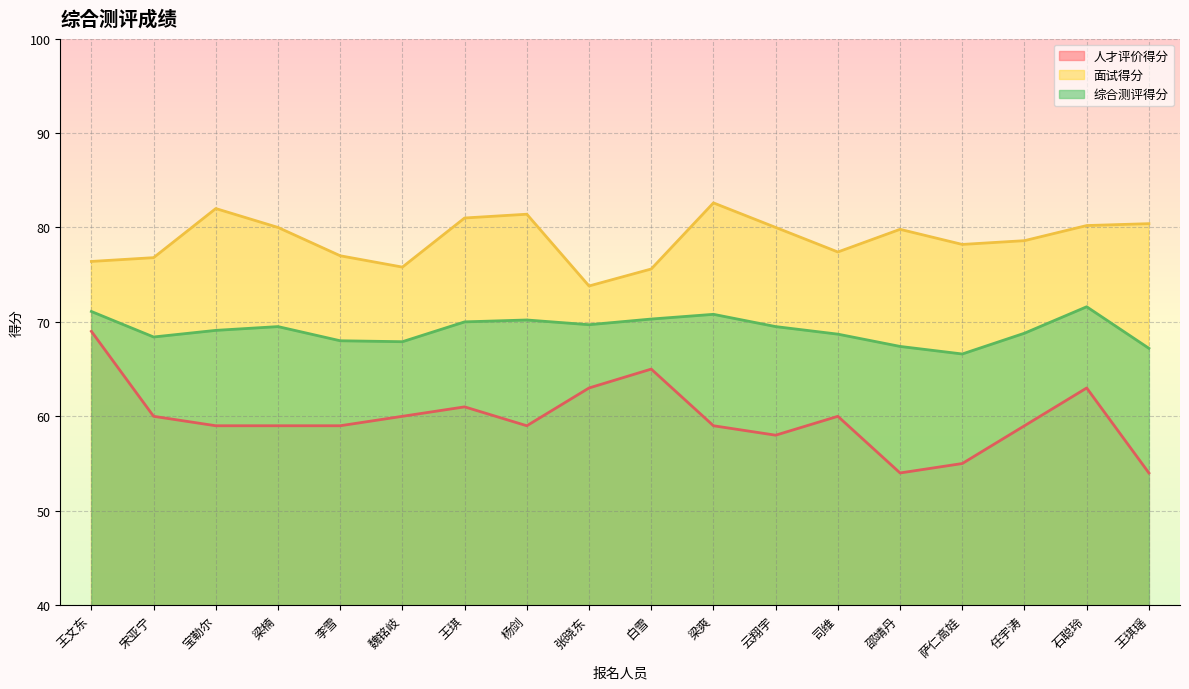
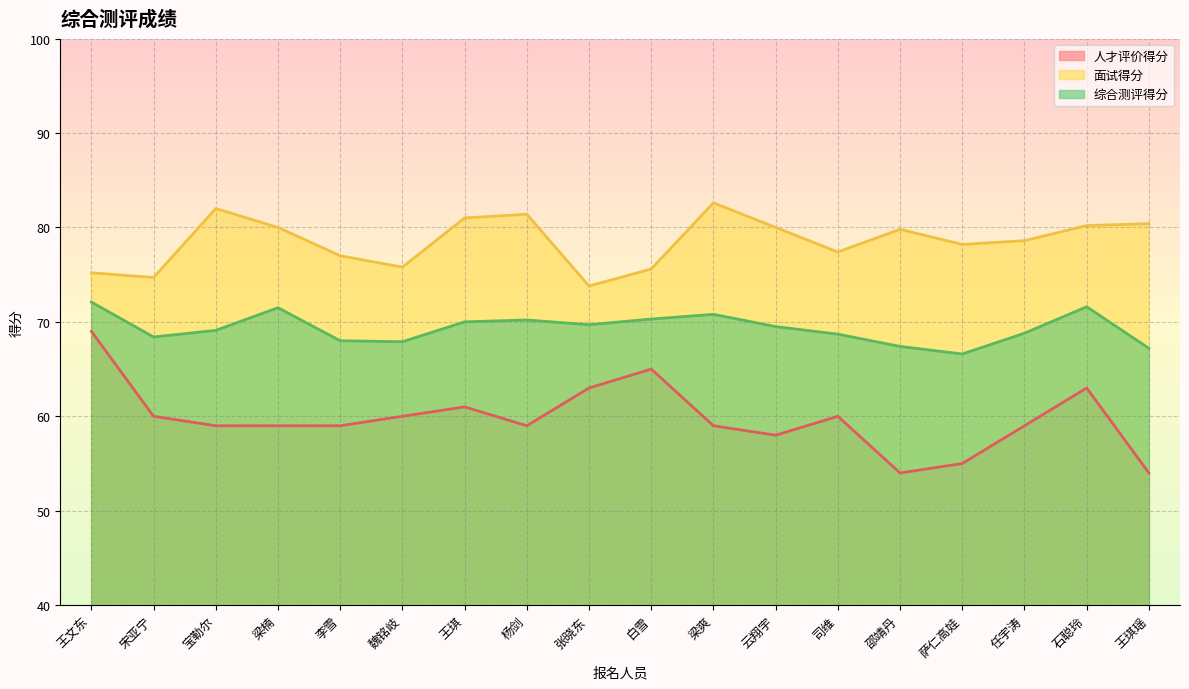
面试得分, 王文东: 76 -> 75
综合测评得分, 王文东: 71 -> 72
面试得分, 宋亚宁: 77 -> 75
综合测评得分, 梁楠: 70 -> 72
